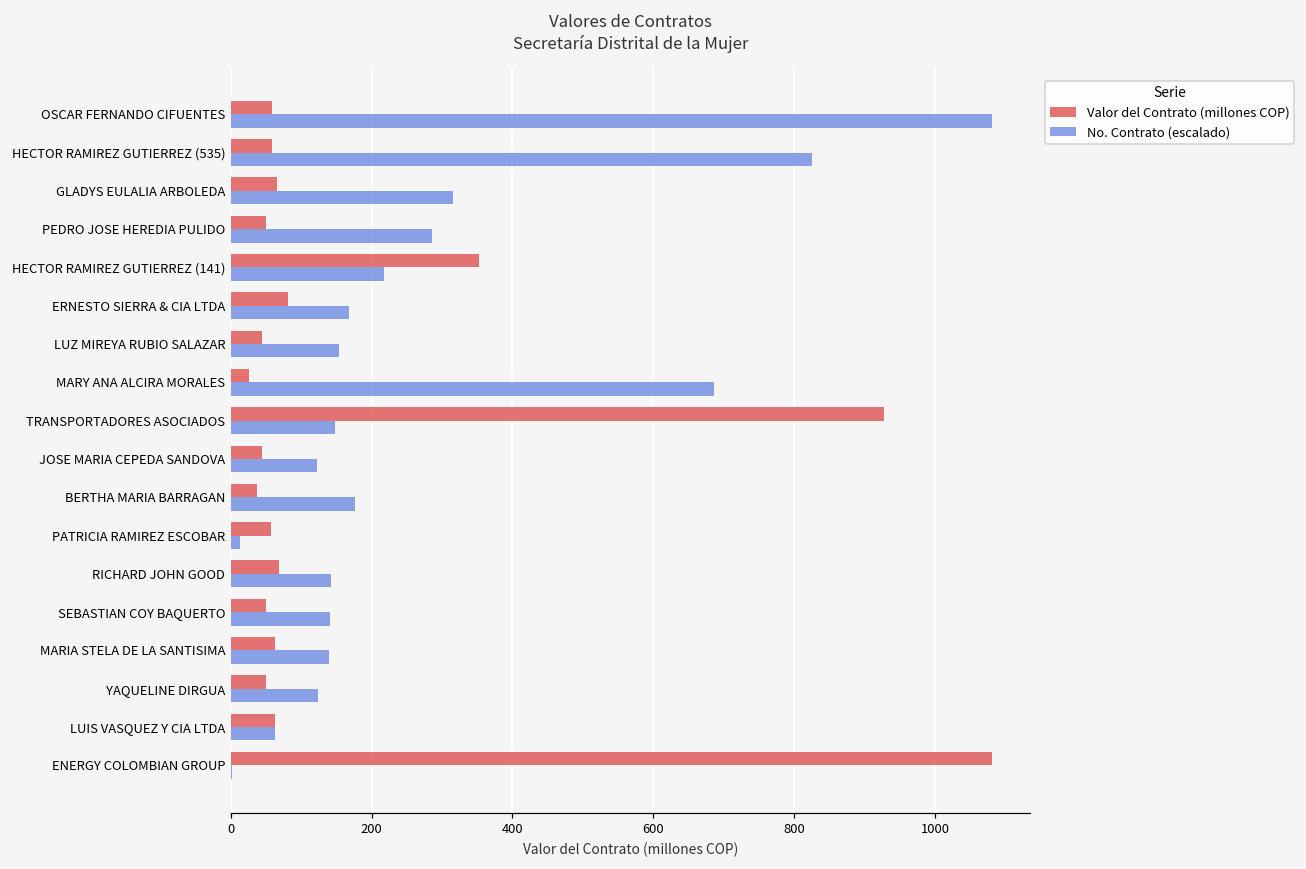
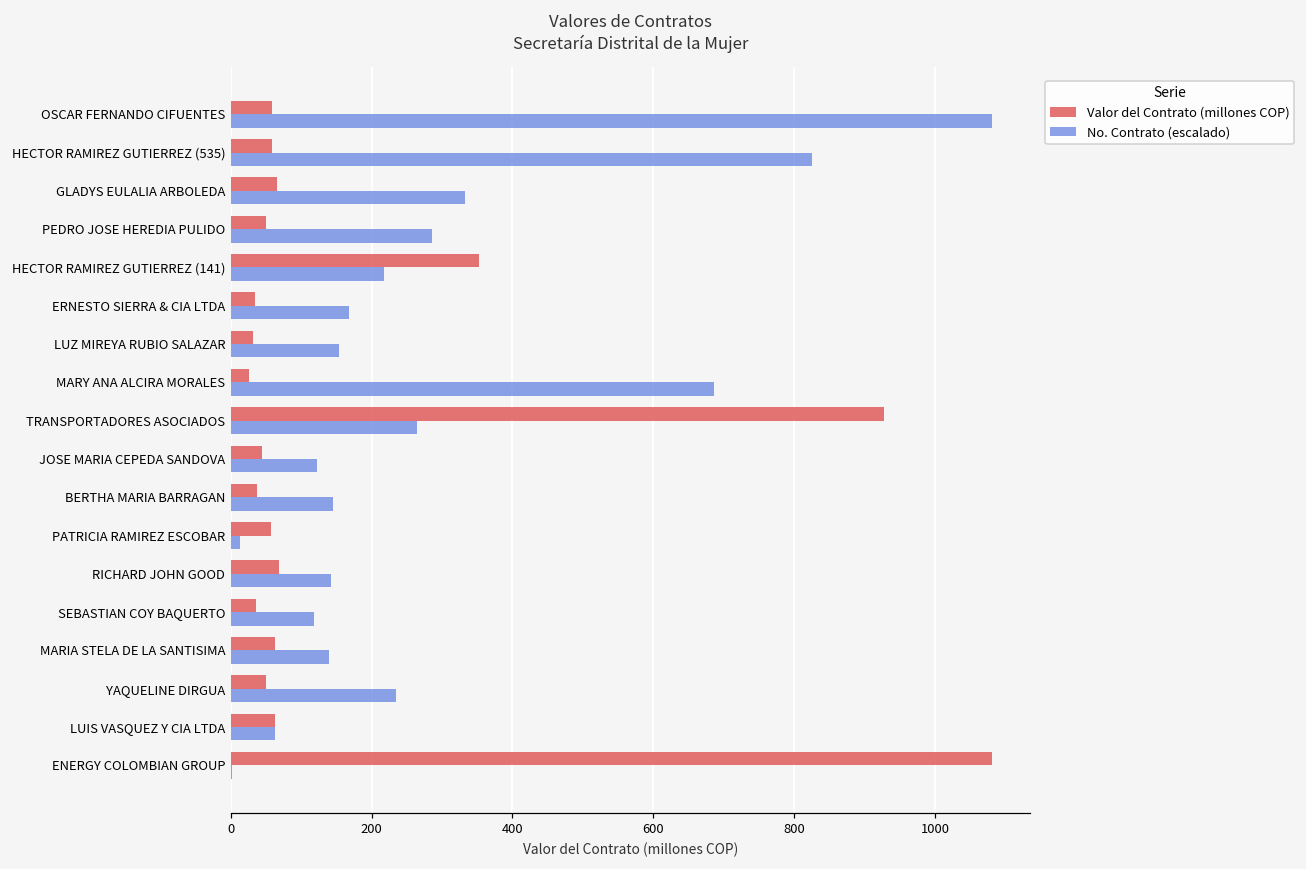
No. Contrato (escalado), GLADYS EULALIA ARBOLEDA: 320 -> 330
Valor del Contrato (millones COP), ERNESTO SIERRA & CIA LTDA: 80 -> 40
Valor del Contrato (millones COP), LUZ MIREYA RUBIO SALAZAR: 40 -> 30
No. Contrato (escalado), TRANSPORTADORES ASOCIADOS: 150 -> 260
No. Contrato (escalado), BERTHA MARIA BARRAGAN: 180 -> 150
Valor del Contrato (millones COP), SEBASTIAN COY BAQUERTO: 50 -> 40
No. Contrato (escalado), SEBASTIAN COY BAQUERTO: 140 -> 120
No. Contrato (escalado), YAQUELINE DIRGUA: 120 -> 230
